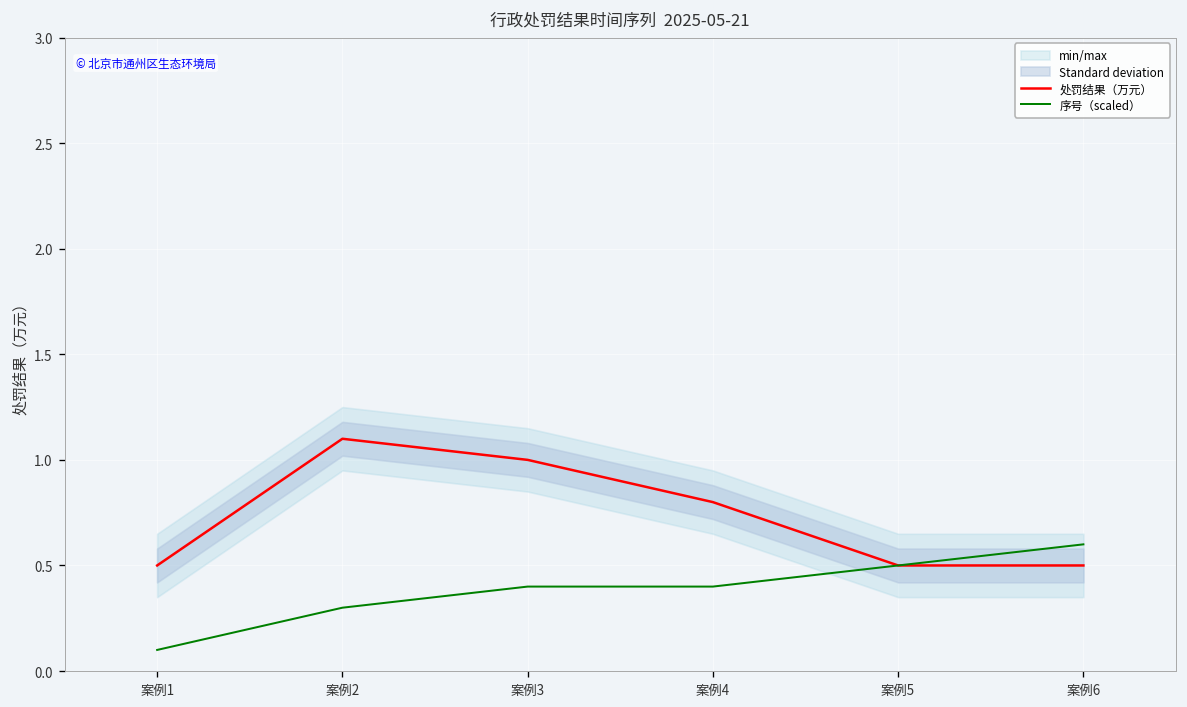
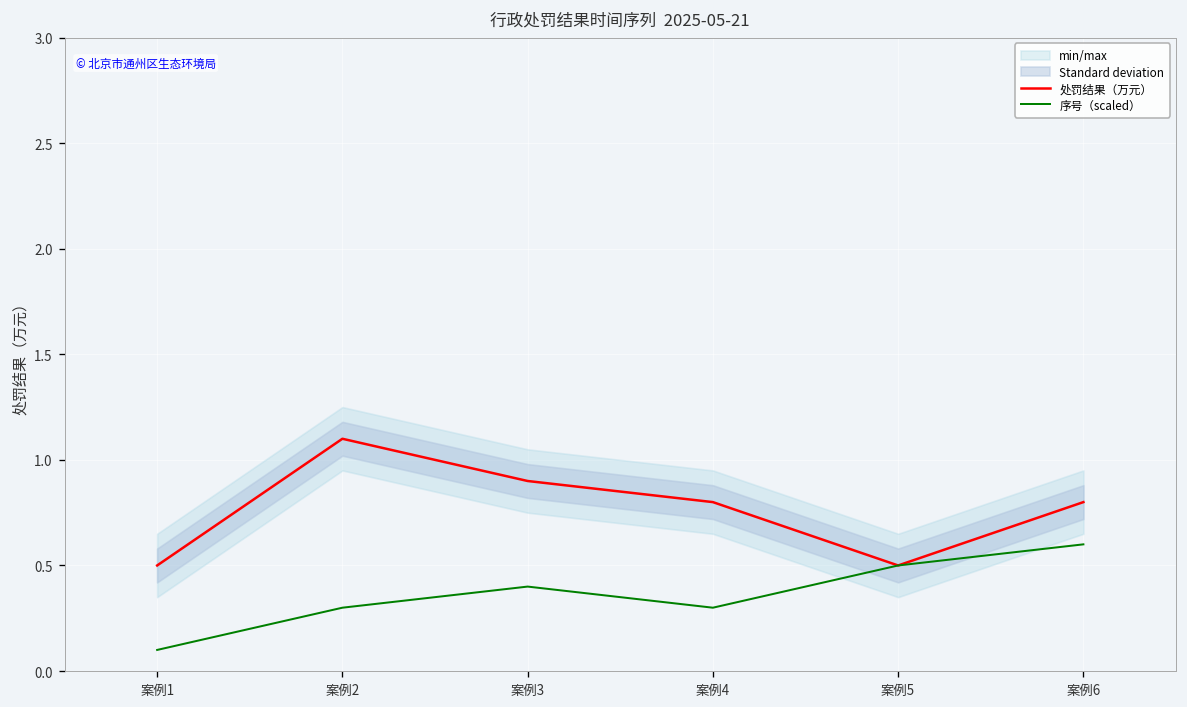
处罚结果（万元）, 案例3: 1.0 -> 0.9
序号（scaled）, 案例4: 0.40 -> 0.30
处罚结果（万元）, 案例6: 0.5 -> 0.8
